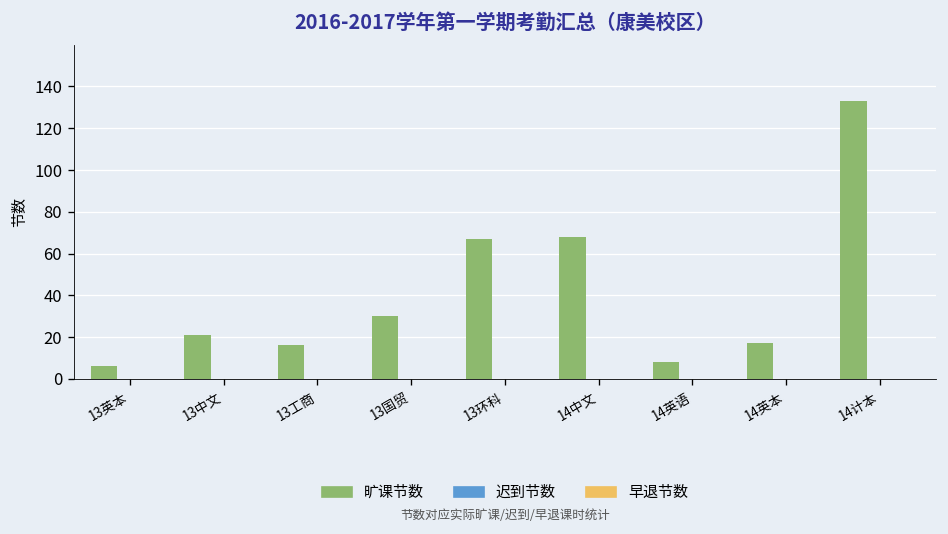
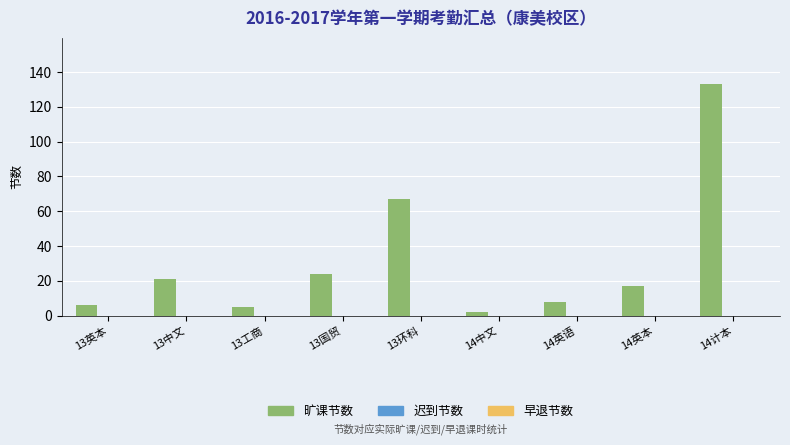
旷课节数, 13工商: 16 -> 5
旷课节数, 13国贸: 30 -> 24
旷课节数, 14中文: 68 -> 2
